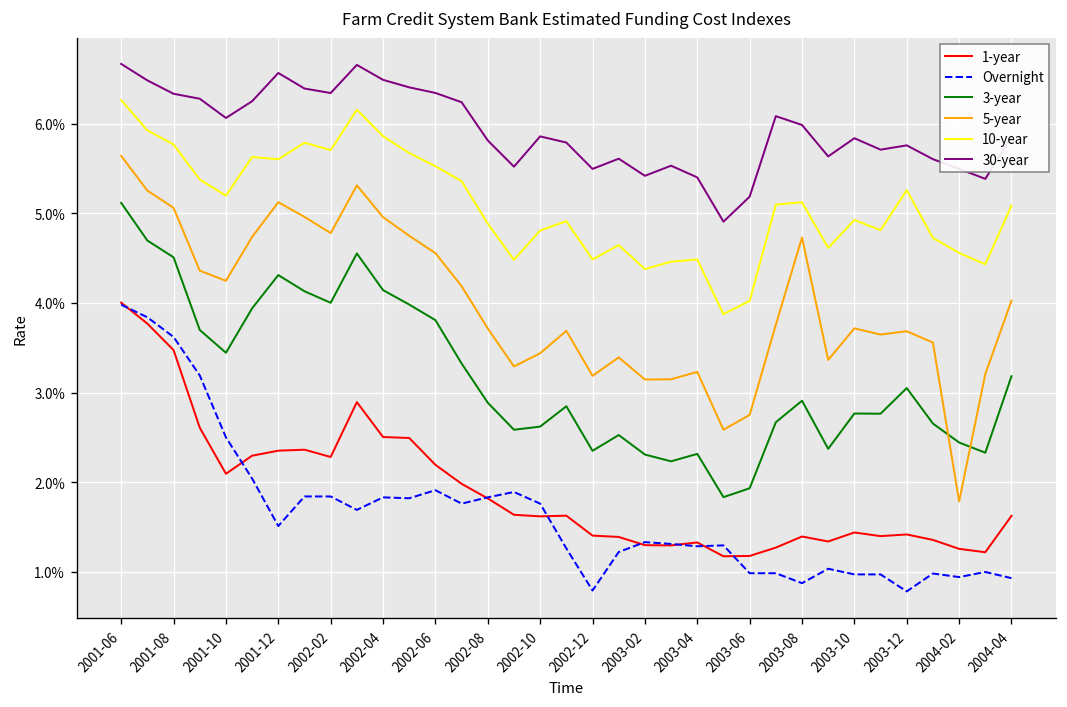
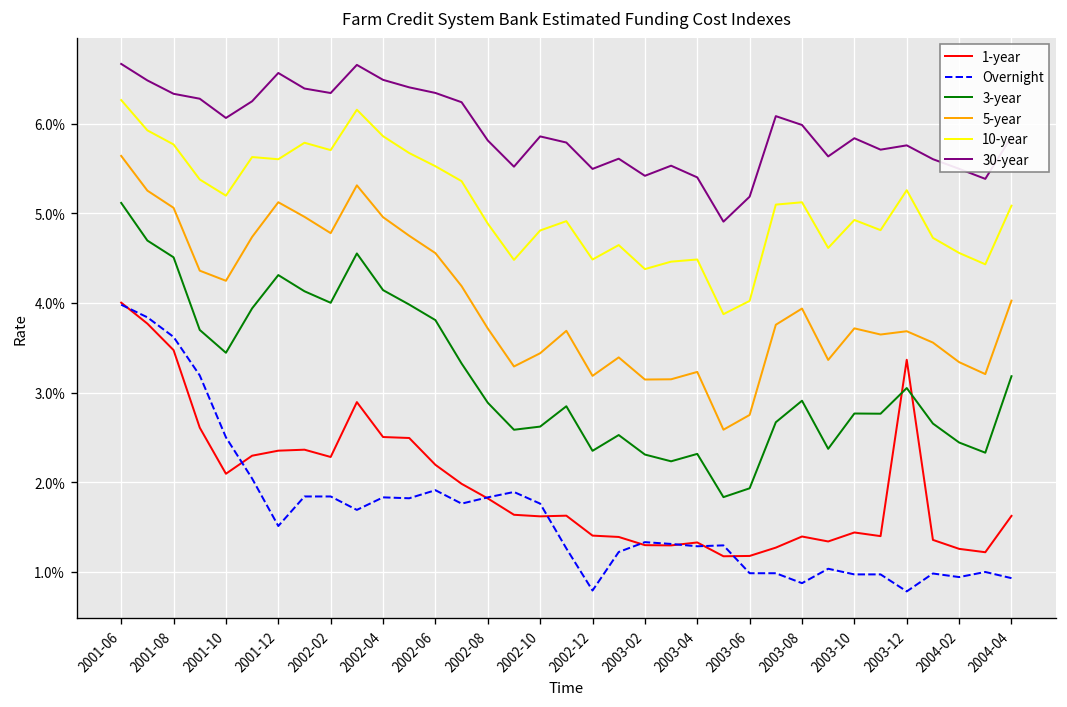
5-year, 2003-08: 4.7% -> 3.9%
1-year, 2003-12: 1.4% -> 3.4%
5-year, 2004-02: 1.8% -> 3.3%
